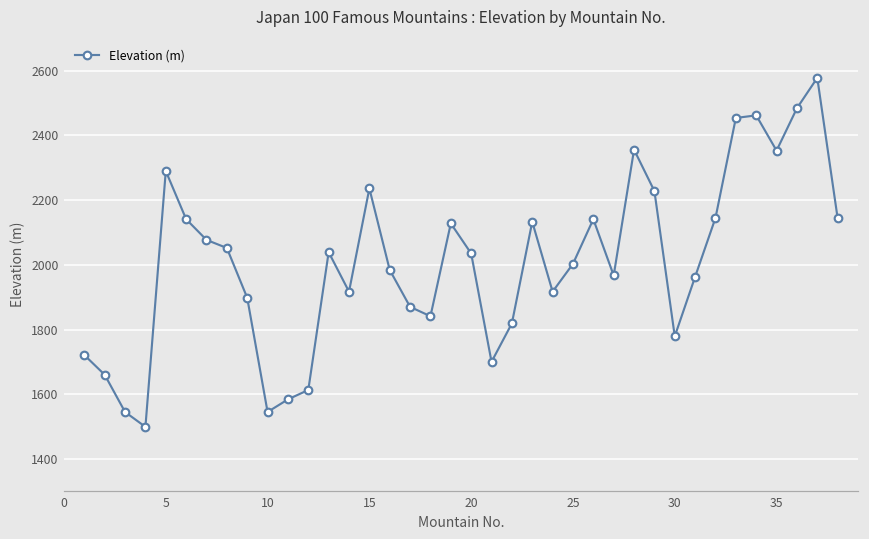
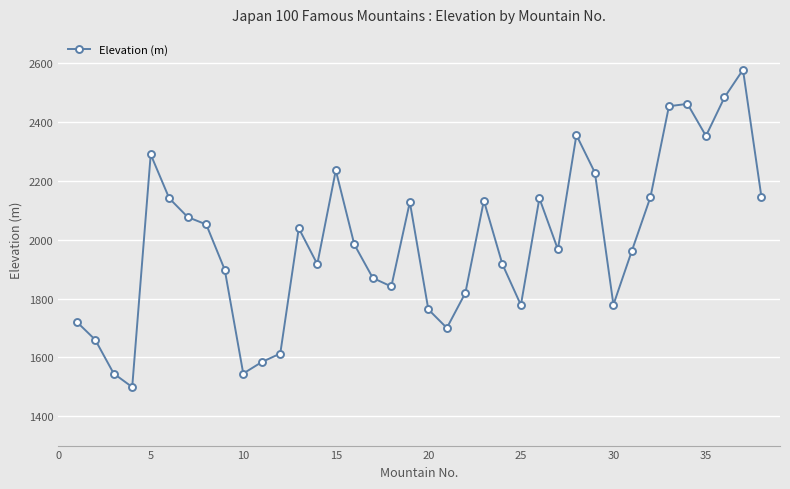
20: 2040 -> 1760
25: 2000 -> 1780
